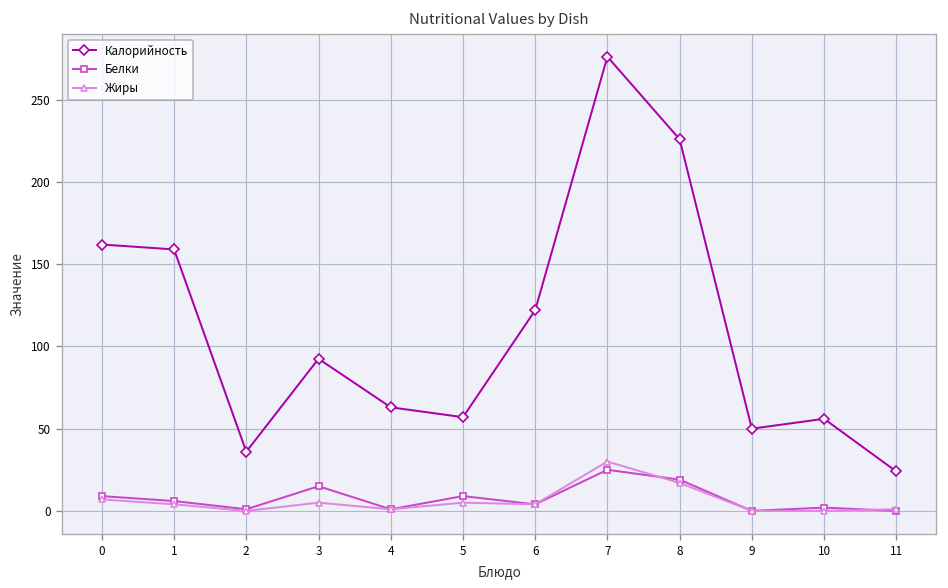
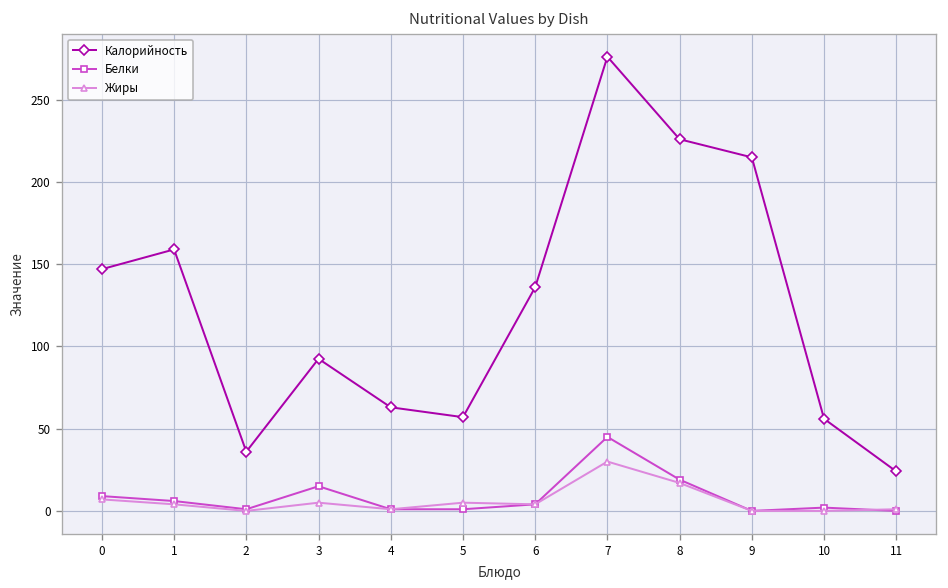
Калорийность, 0: 162 -> 147
Белки, 5: 9 -> 1
Калорийность, 6: 122 -> 136
Белки, 7: 25 -> 45
Калорийность, 9: 50 -> 215
